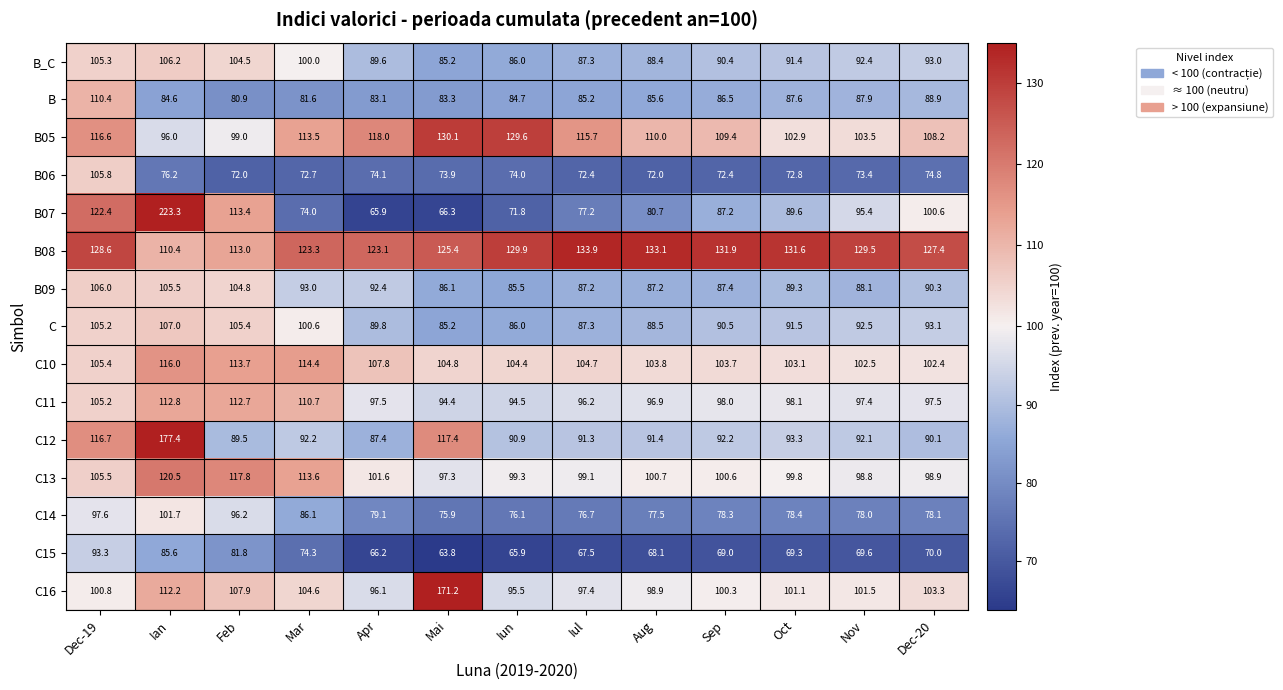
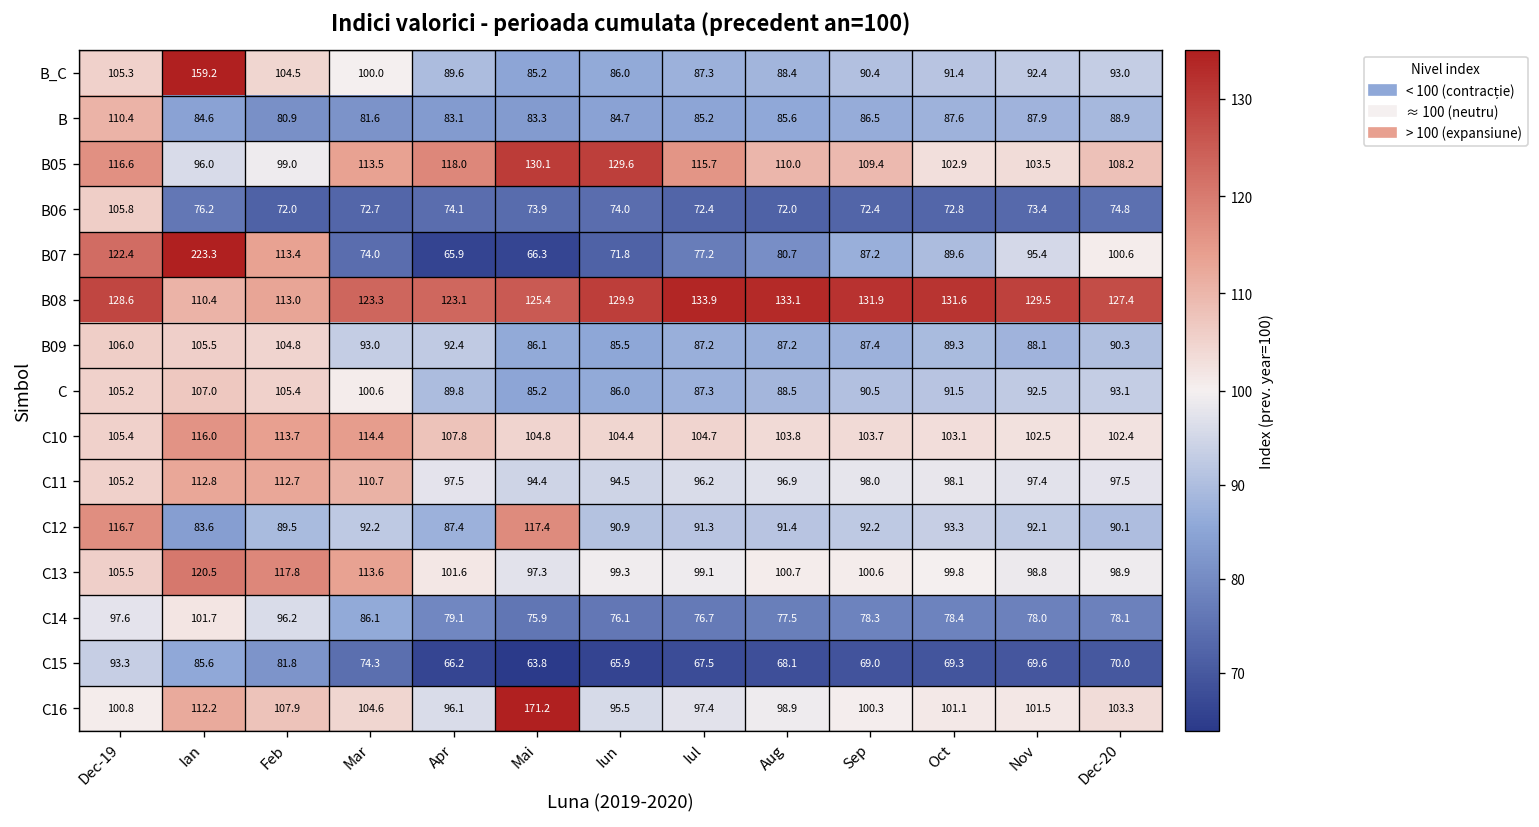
B_C, Ian: 106.2 -> 159.2
C12, Ian: 177.4 -> 83.6
